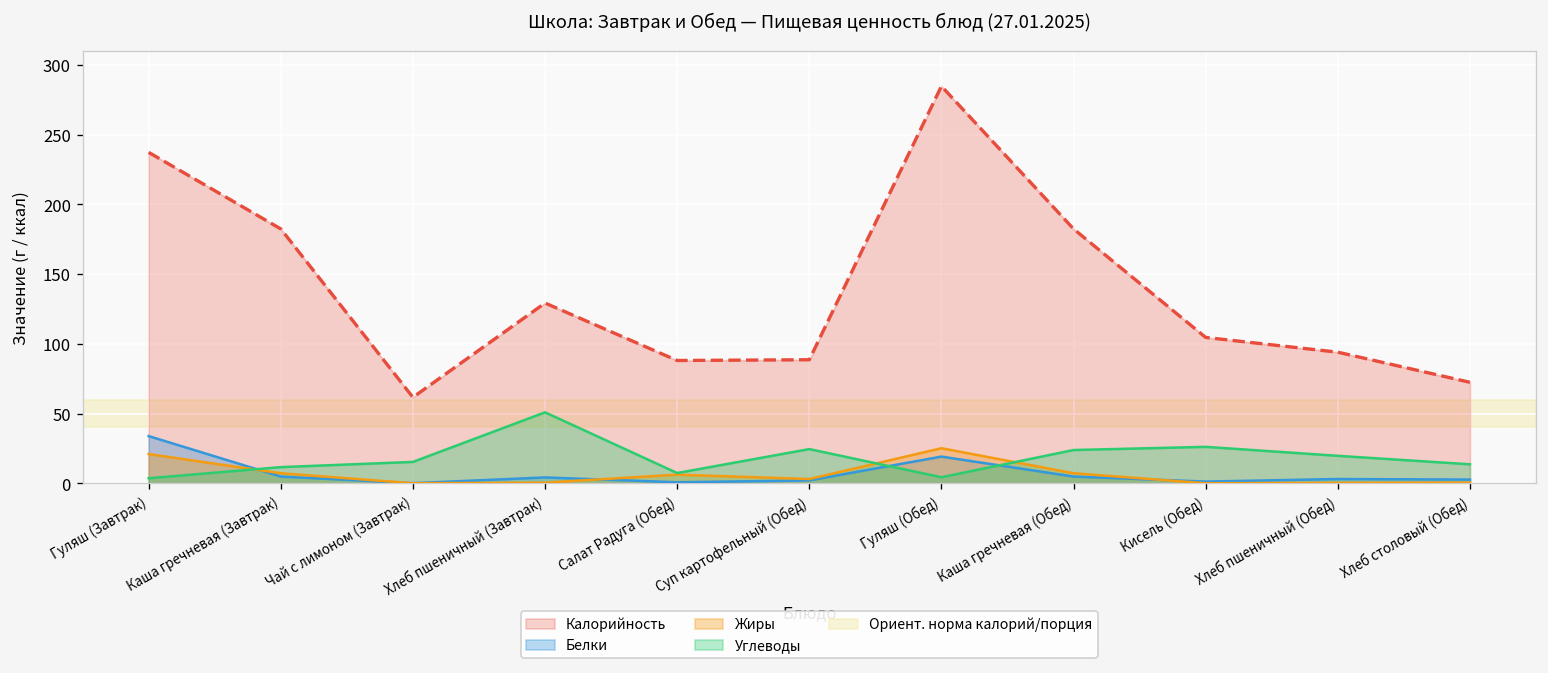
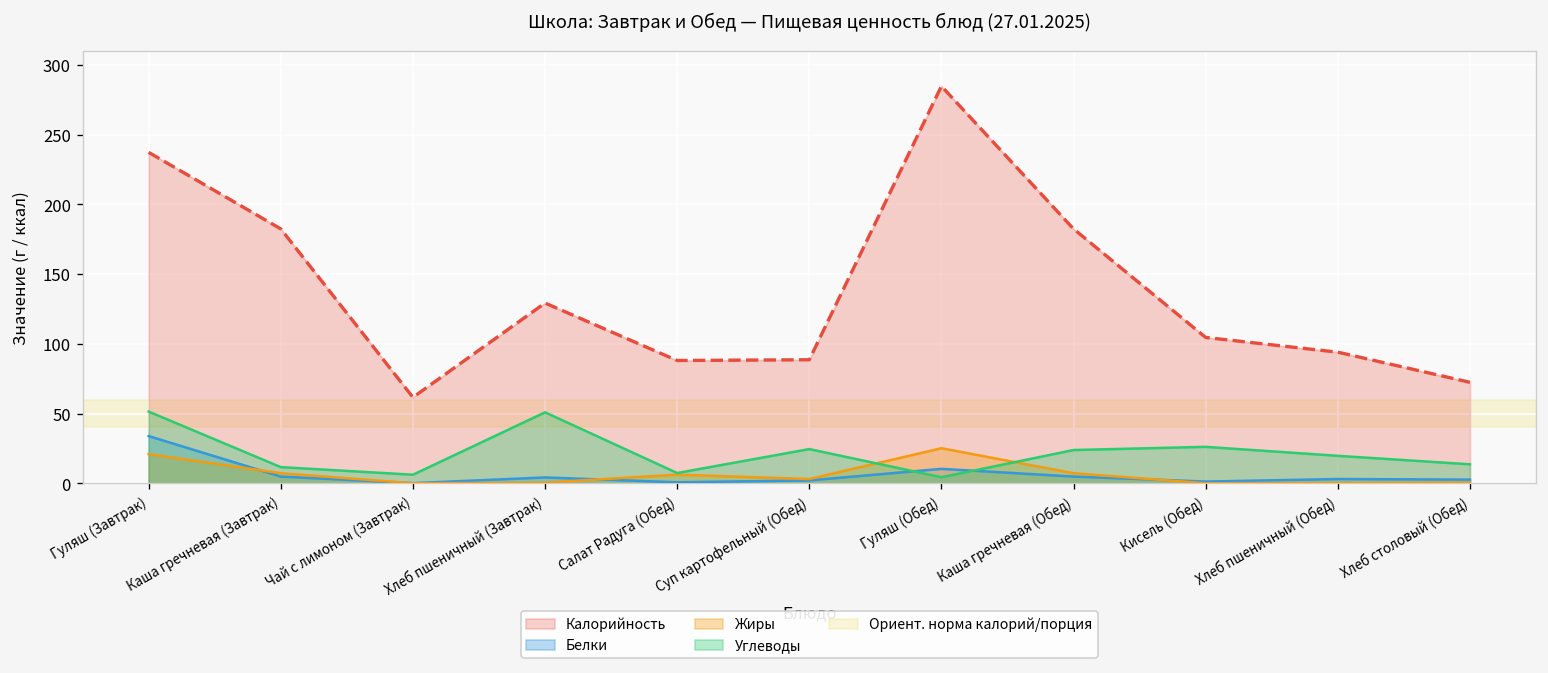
Углеводы, Гуляш (Завтрак): 4 -> 51
Углеводы, Чай с лимоном (Завтрак): 15 -> 6
Белки, Гуляш (Обед): 19 -> 10
